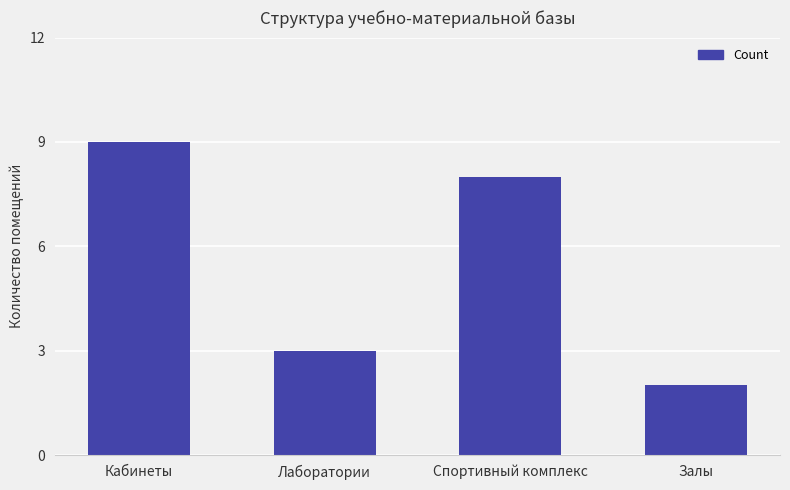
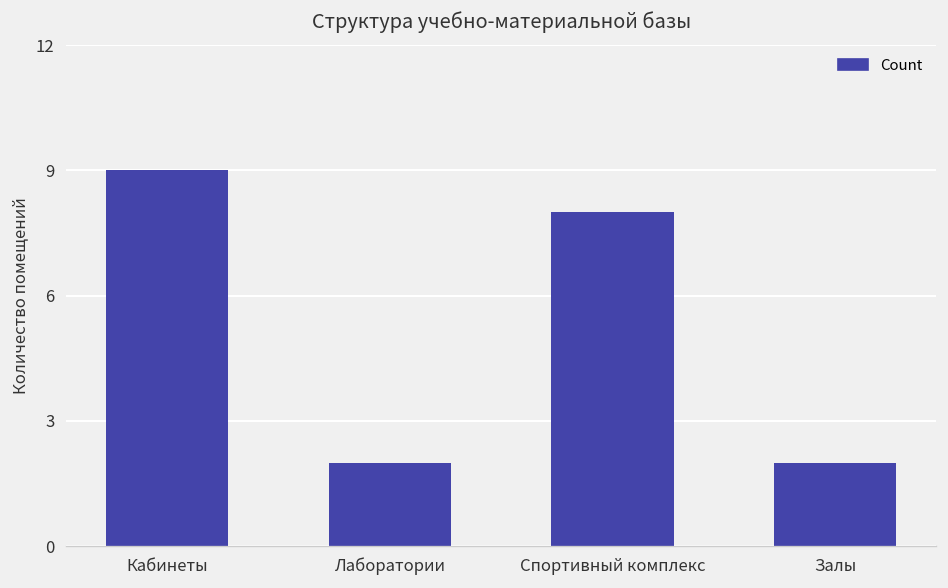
Лаборатории: 3 -> 2
